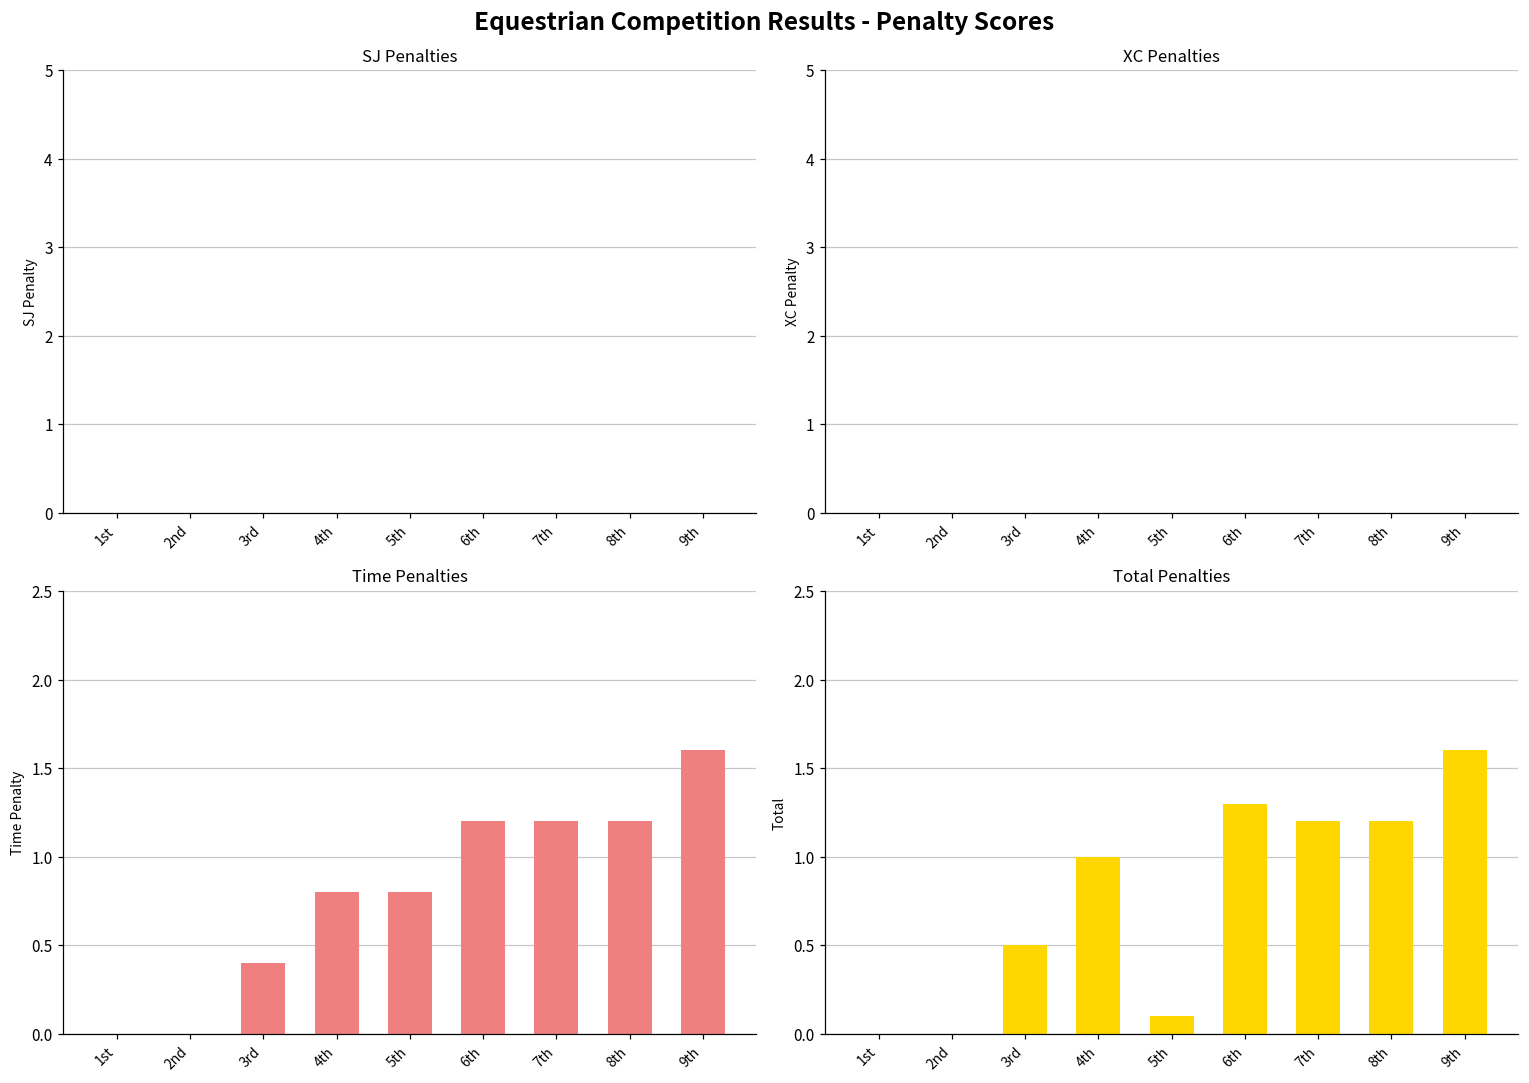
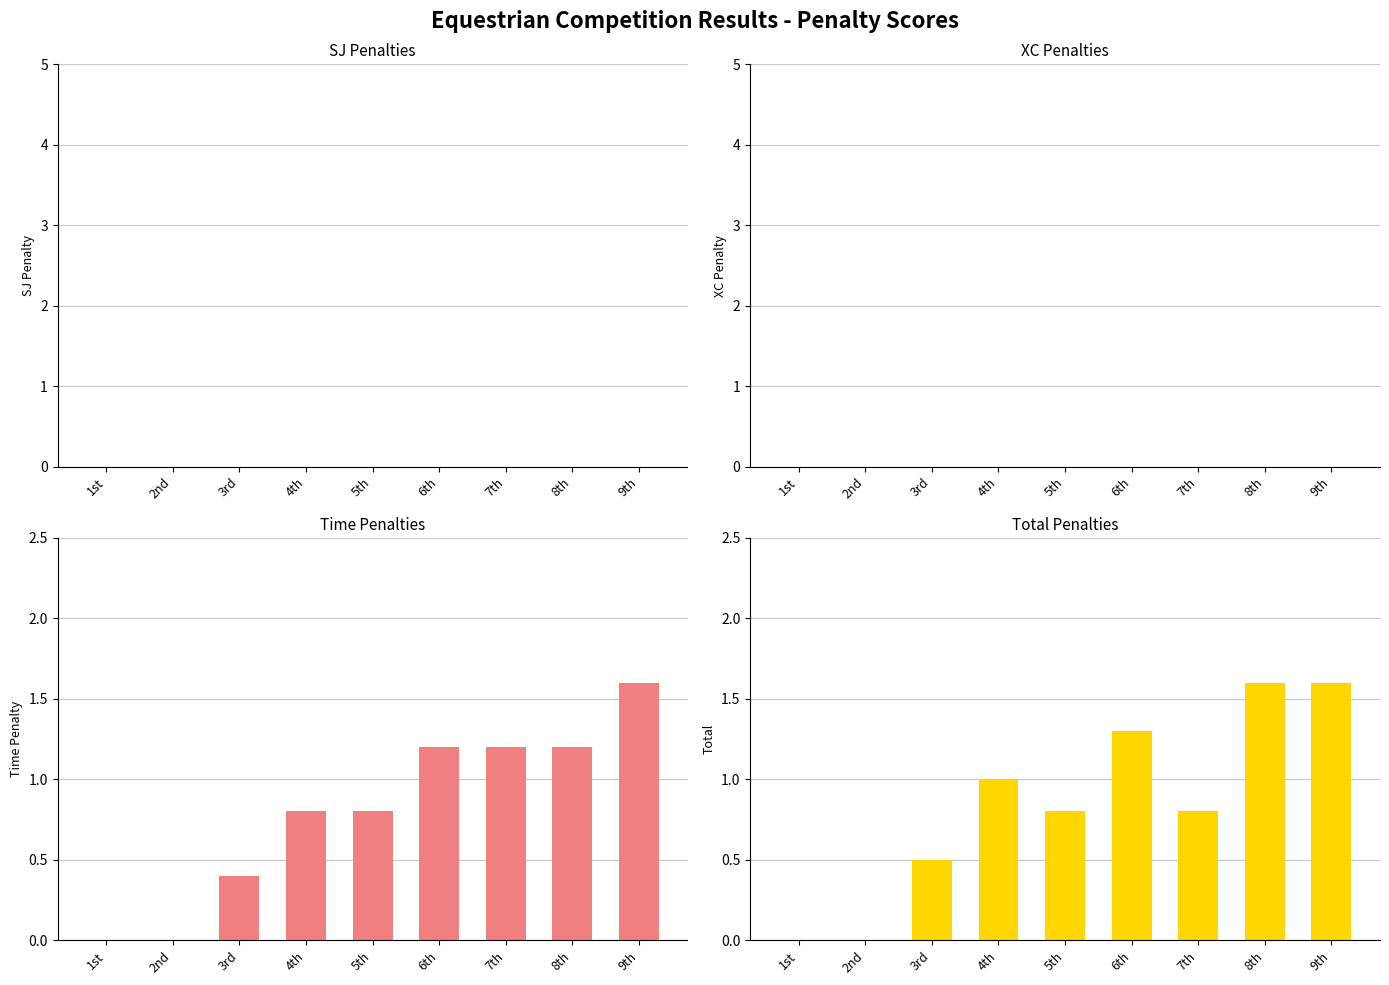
Total Penalties, 5th: 0.1 -> 0.8
Total Penalties, 7th: 1.2 -> 0.8
Total Penalties, 8th: 1.2 -> 1.6
